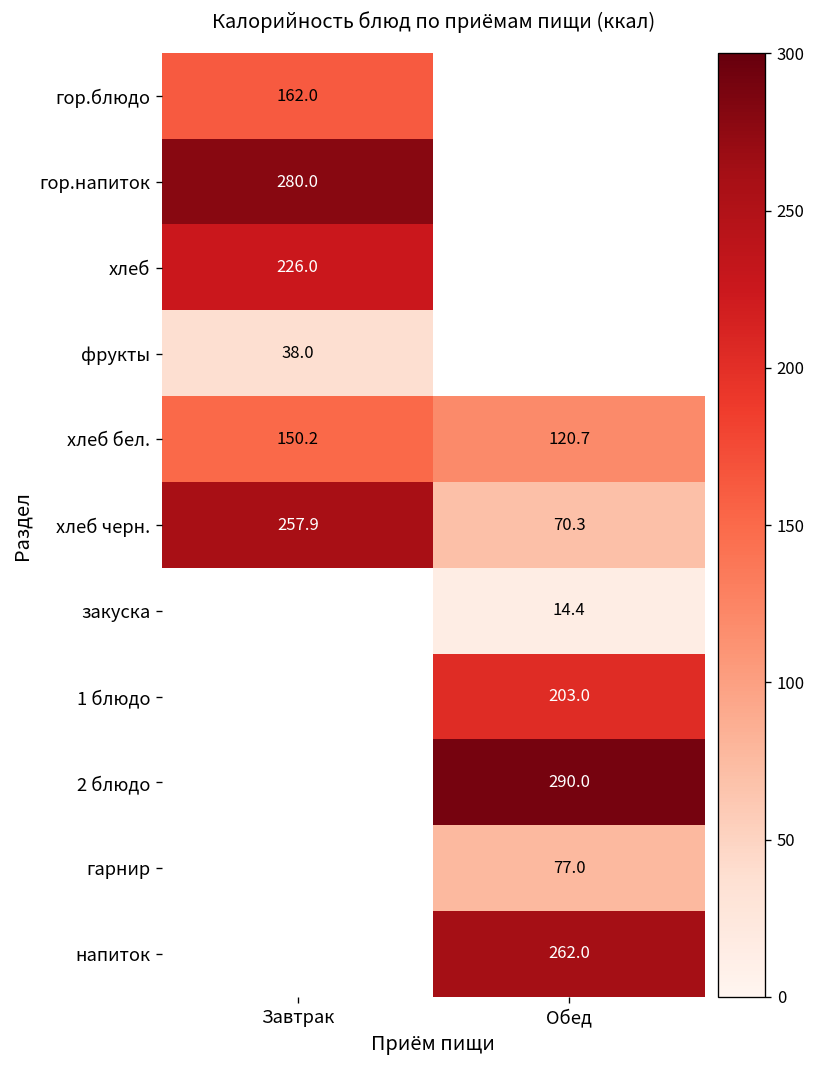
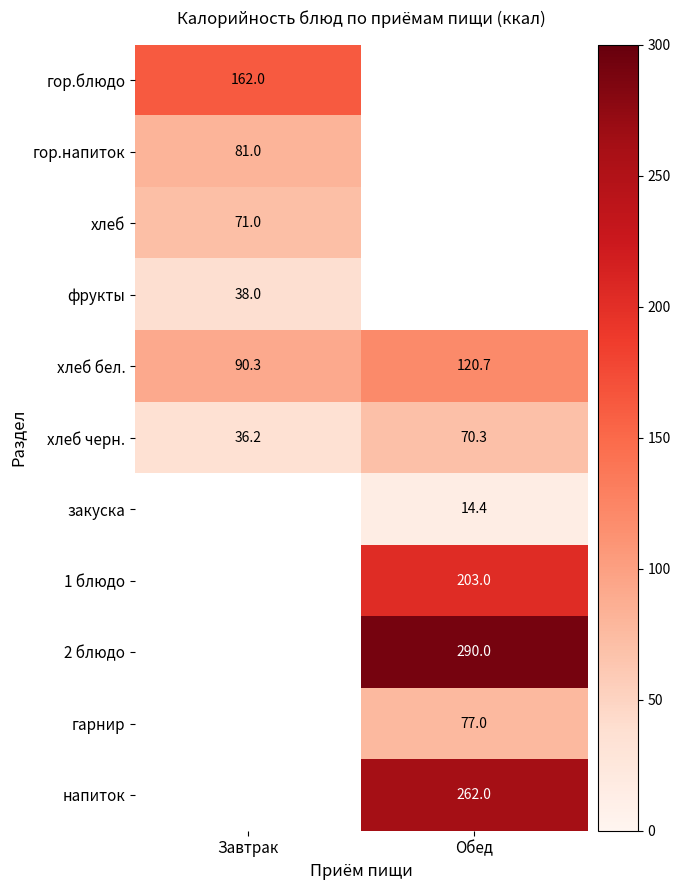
гор.напиток, Завтрак: 280.0 -> 81.0
хлеб, Завтрак: 226.0 -> 71.0
хлеб бел., Завтрак: 150.2 -> 90.3
хлеб черн., Завтрак: 257.9 -> 36.2
